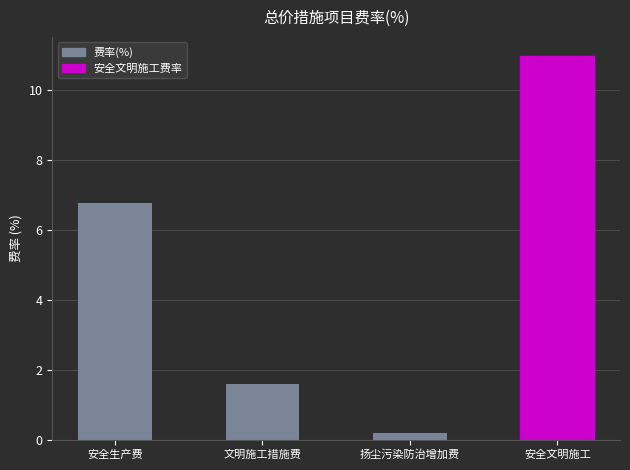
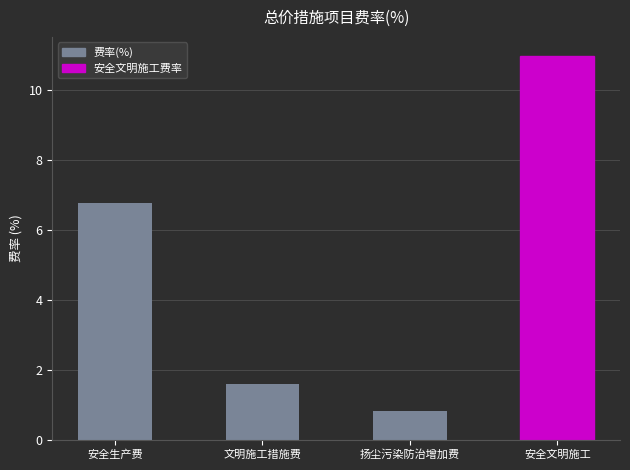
扬尘污染防治增加费: 0.2 -> 0.8
